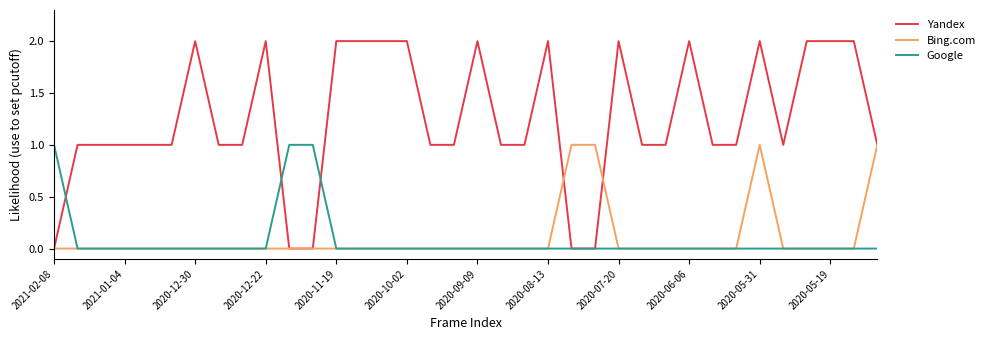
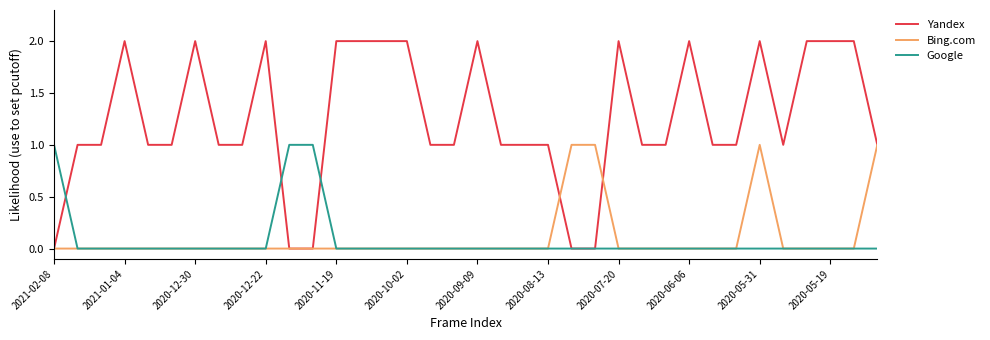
Yandex, 2021-01-04: 1 -> 2
Yandex, 2020-08-13: 2 -> 1
